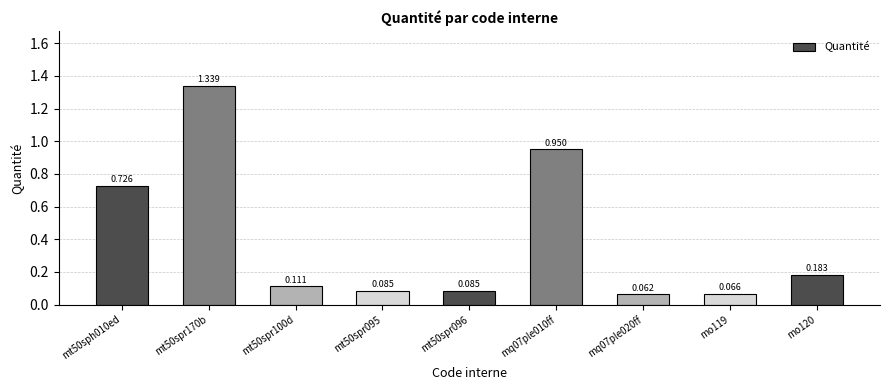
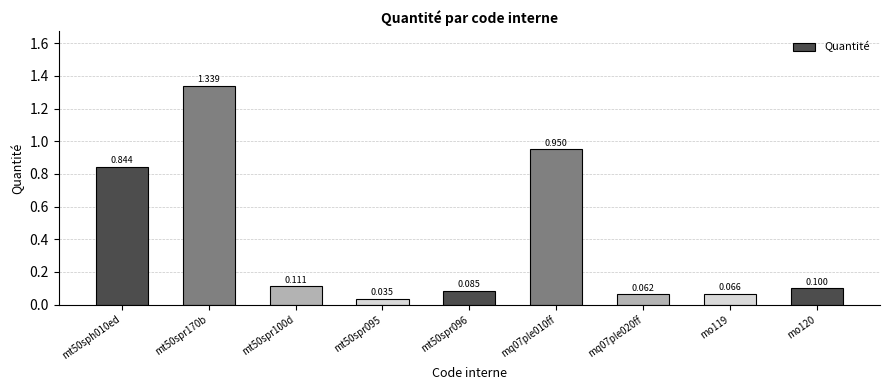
mt50sph010ed: 0.726 -> 0.844
mt50spr095: 0.085 -> 0.035
mo120: 0.183 -> 0.100
